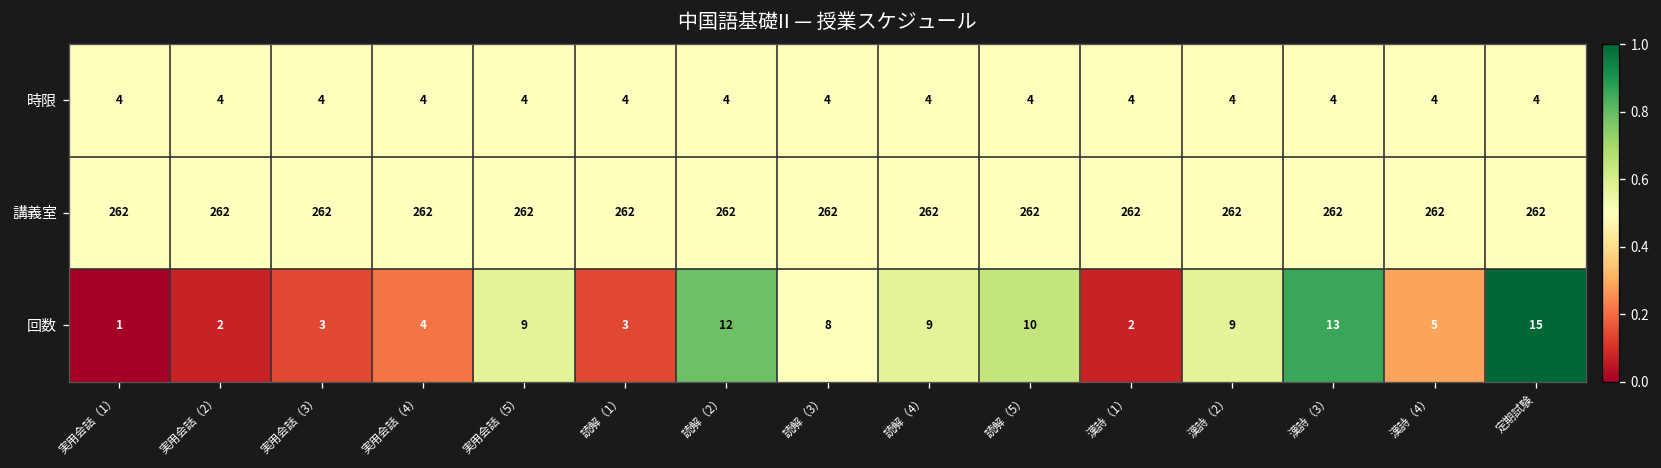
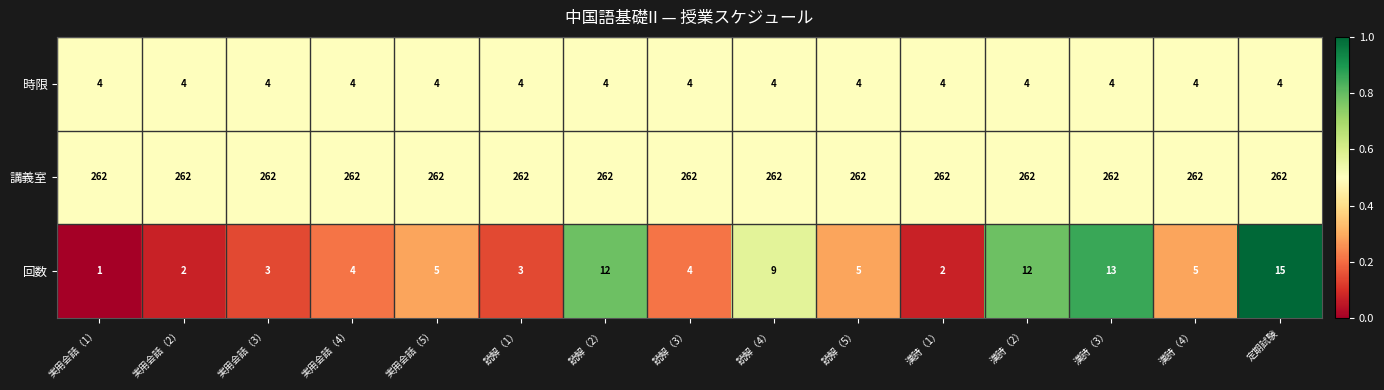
回数, 実用会話（5）: 9 -> 5
回数, 読解（3）: 8 -> 4
回数, 読解（5）: 10 -> 5
回数, 漢詩（2）: 9 -> 12
